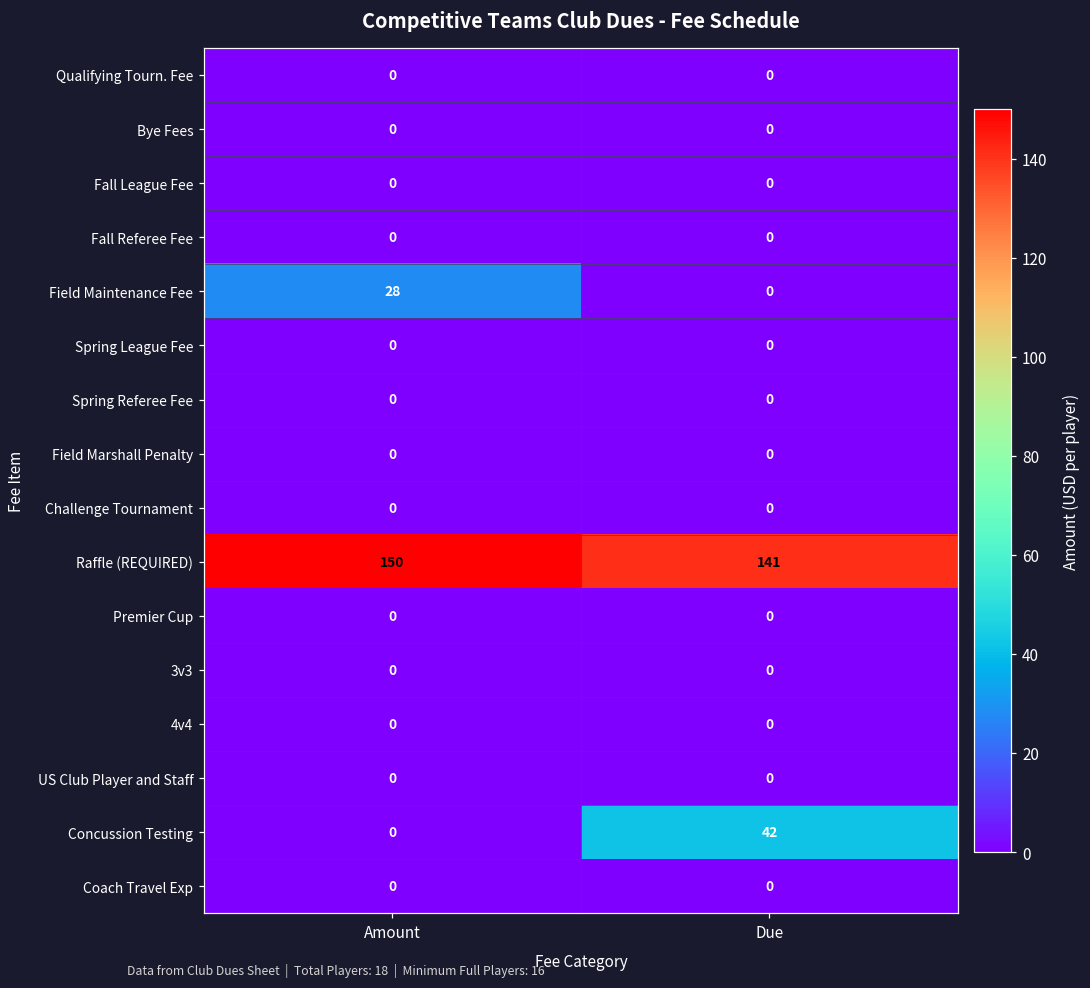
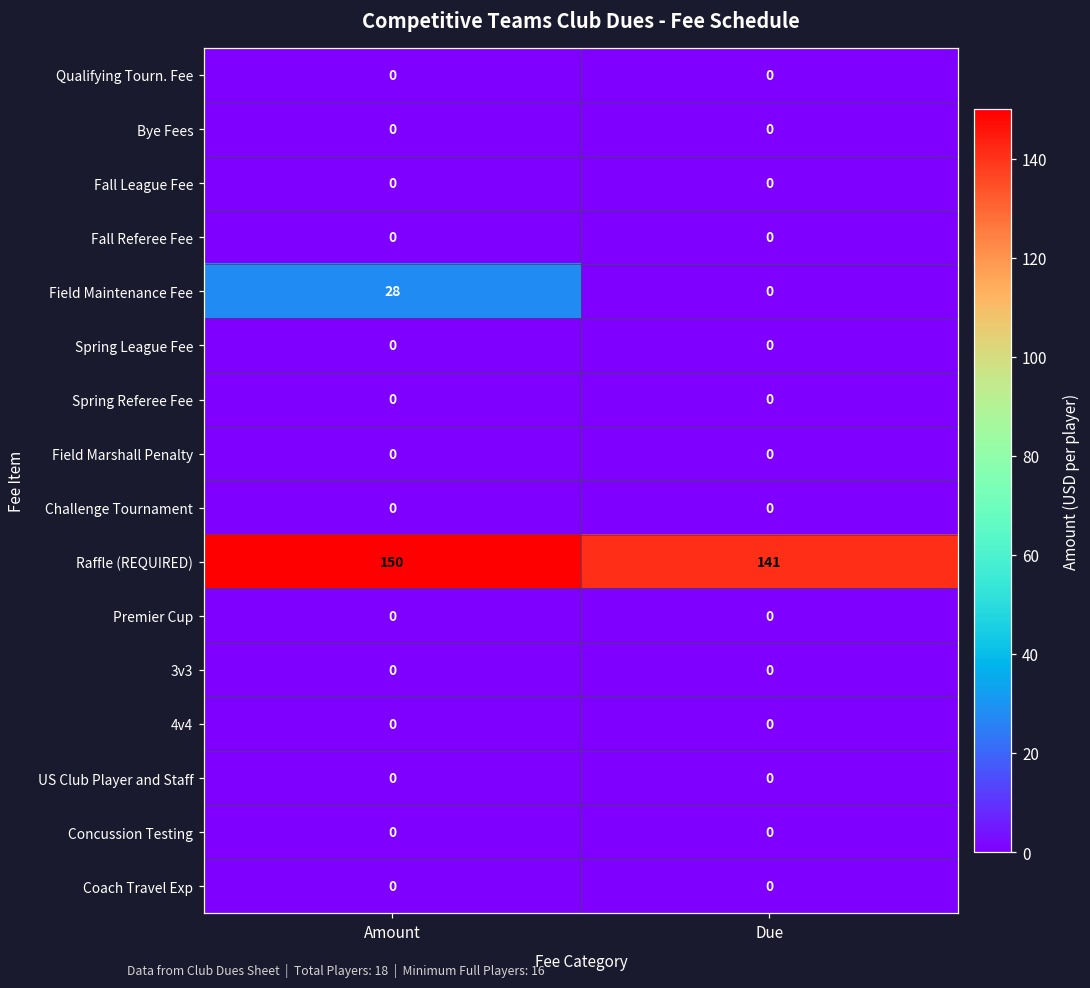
Concussion Testing, Due: 42 -> 0
